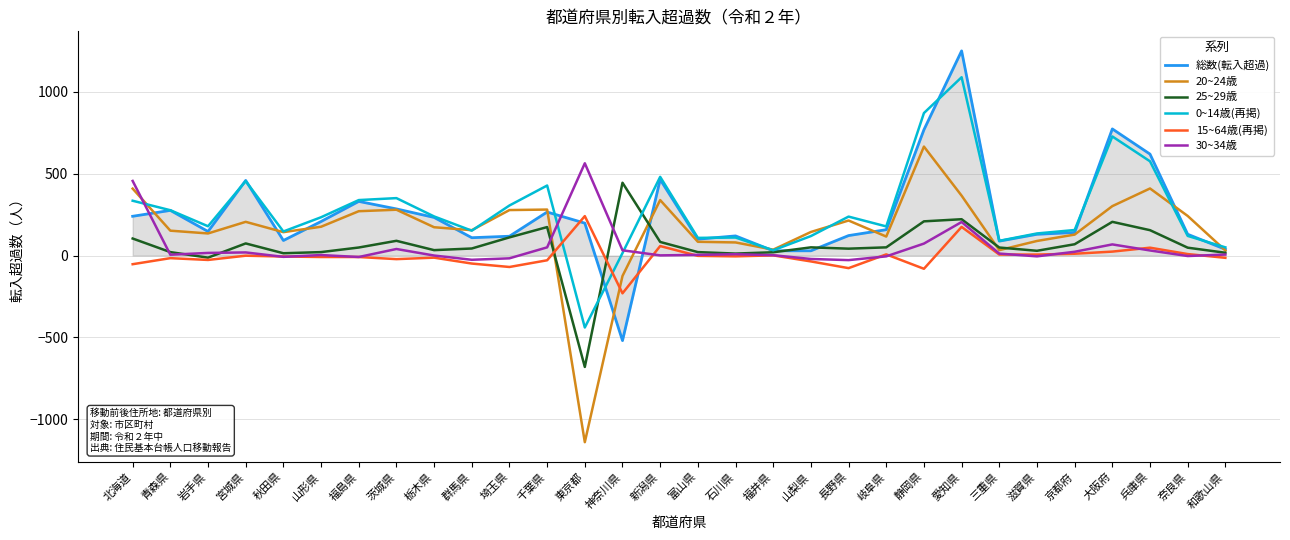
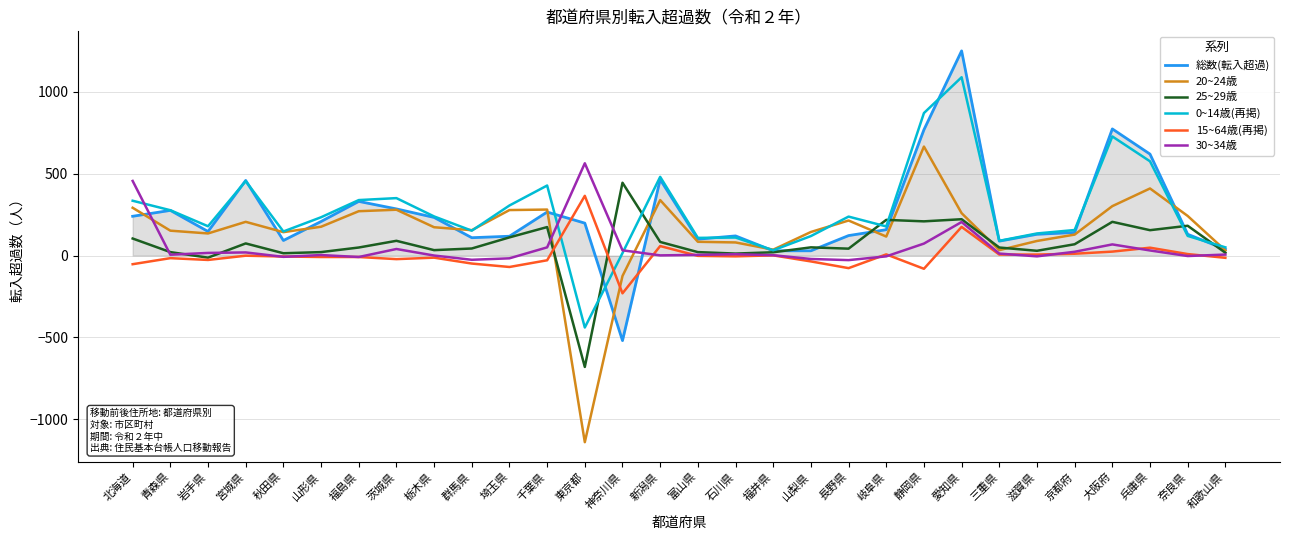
20~24歳, 北海道: 410 -> 290
15~64歳(再掲), 東京都: 240 -> 370
25~29歳, 岐阜県: 50 -> 220
20~24歳, 愛知県: 370 -> 260
25~29歳, 奈良県: 50 -> 180
